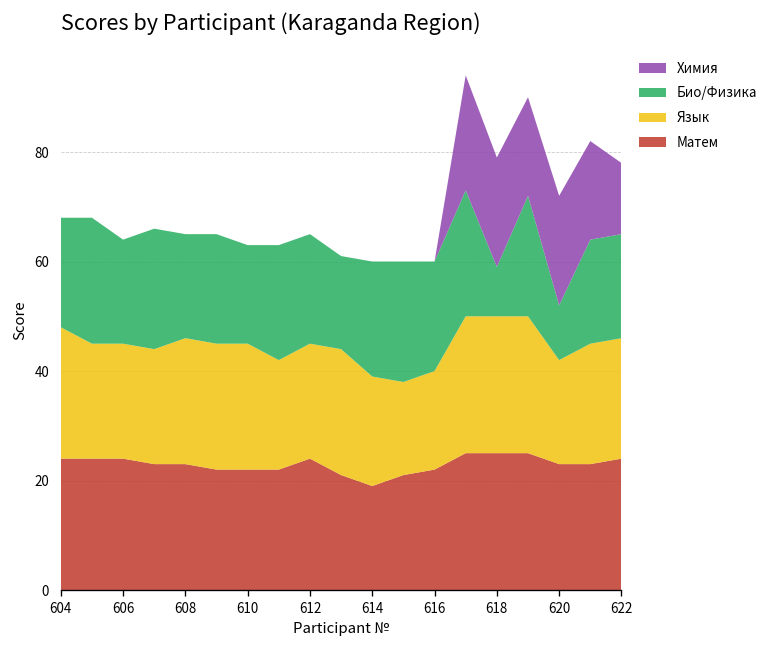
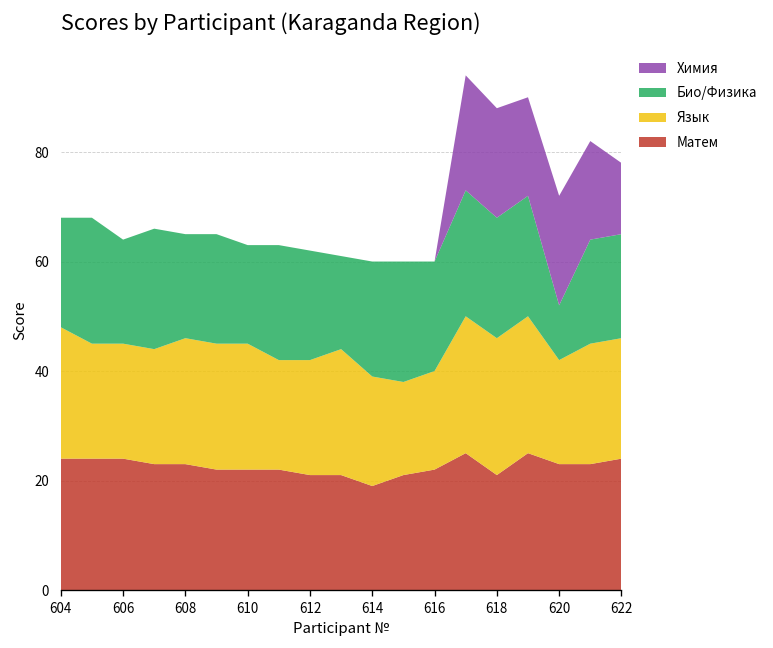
Матем, 612: 24 -> 21
Матем, 618: 25 -> 21
Био/Физика, 618: 9 -> 22
